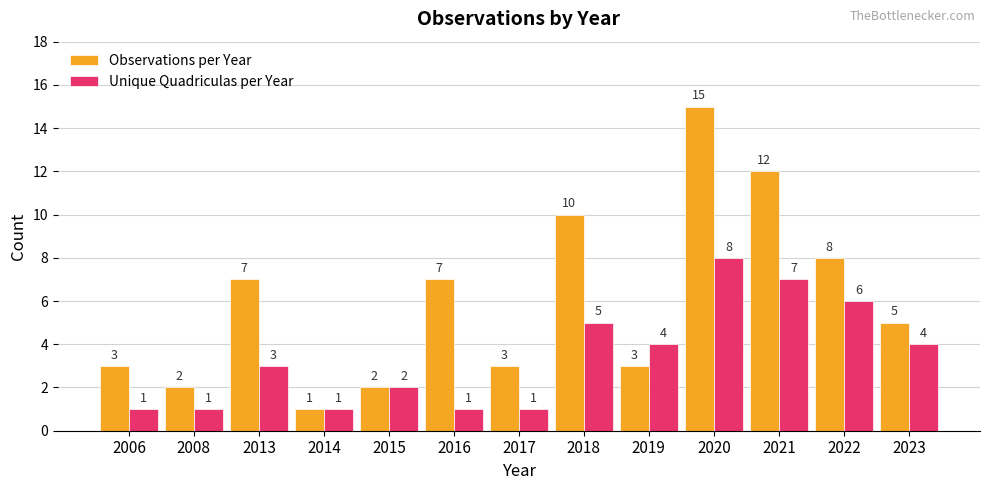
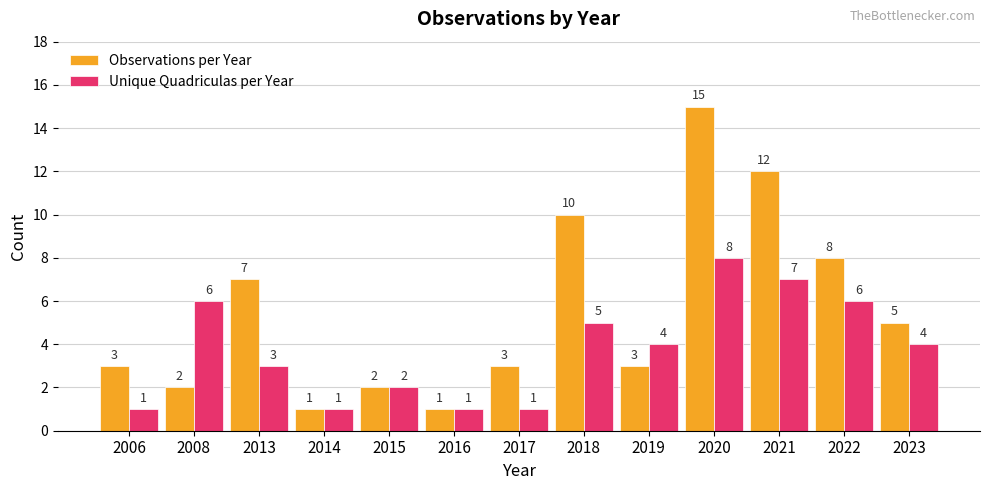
Unique Quadriculas per Year, 2008: 1 -> 6
Observations per Year, 2016: 7 -> 1
